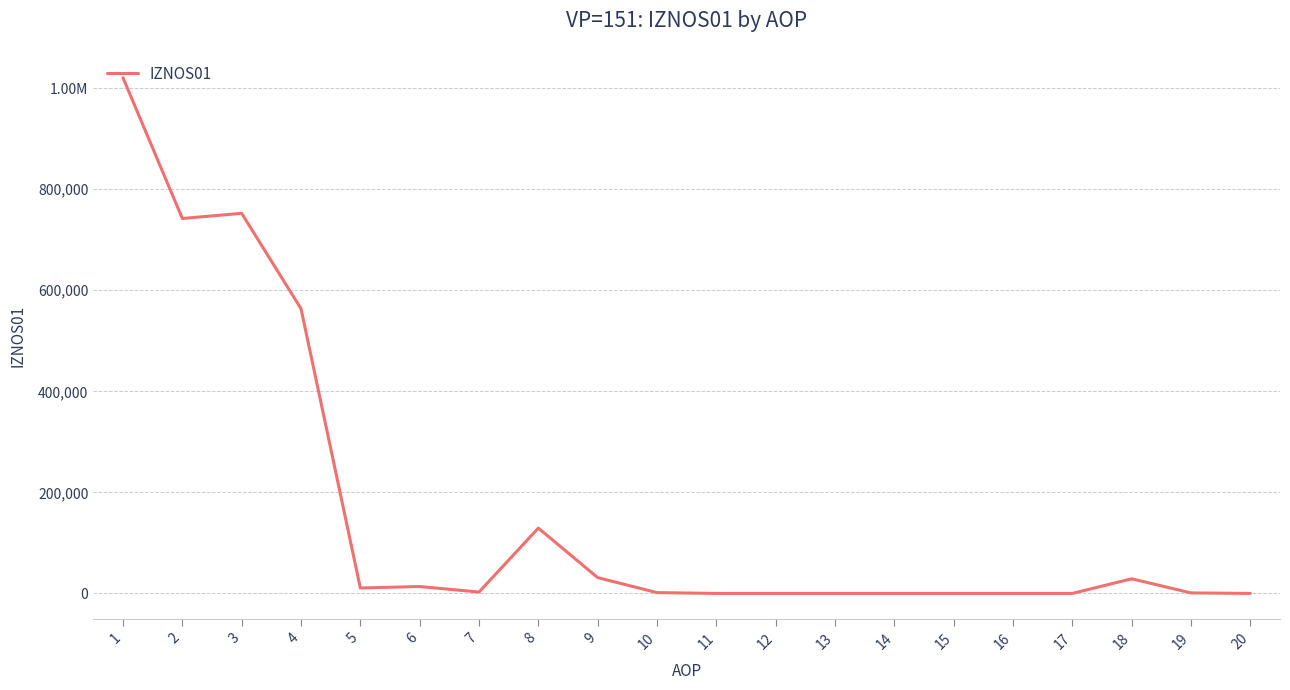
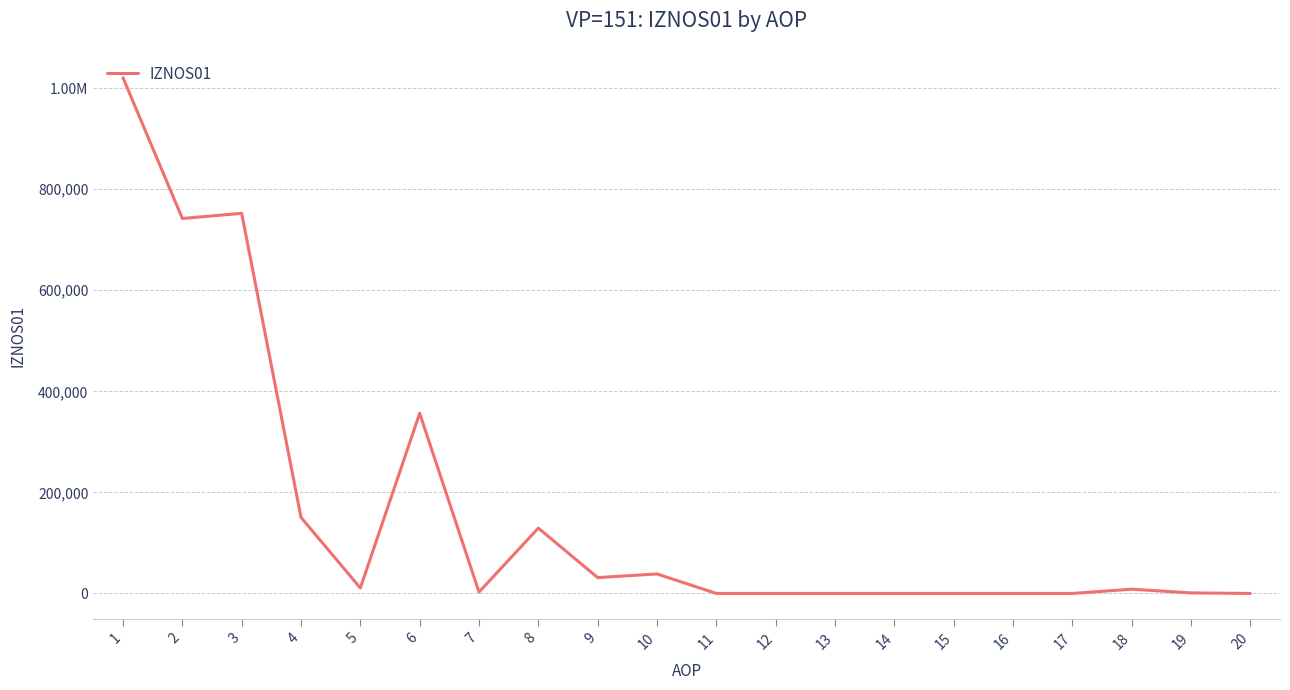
4: 560,000 -> 150,000
6: 10,000 -> 360,000
10: 0 -> 40,000
18: 30,000 -> 10,000
